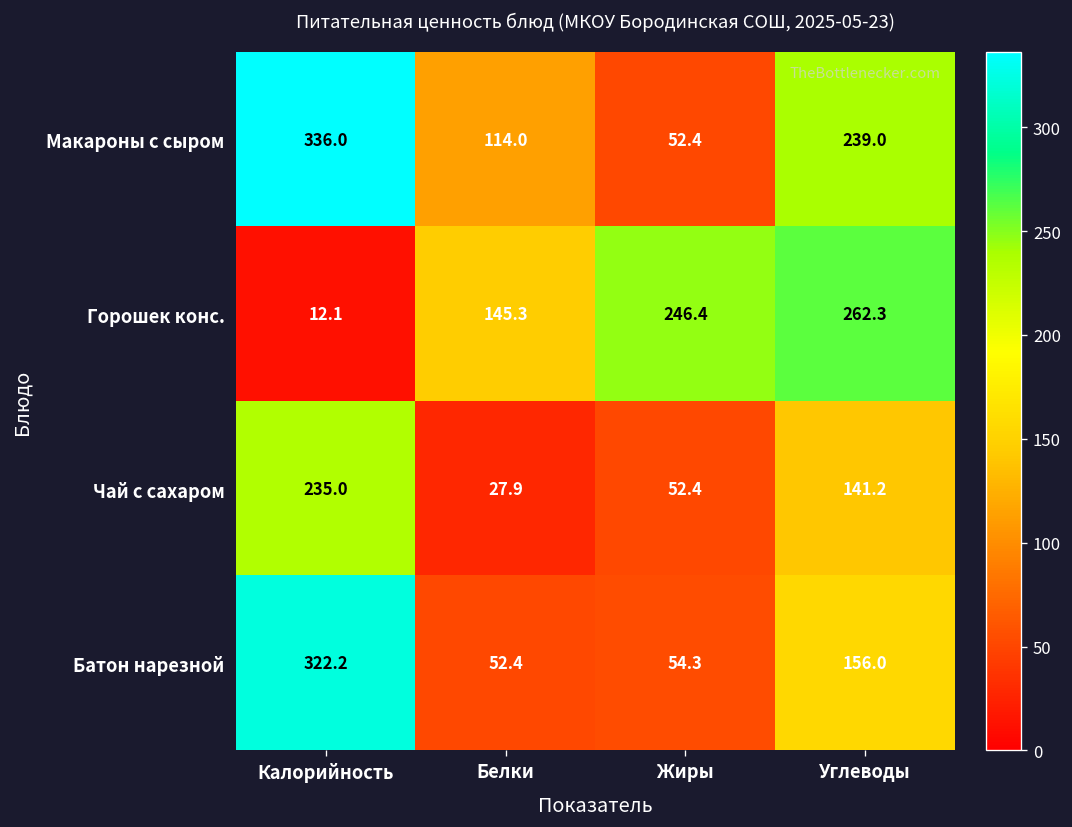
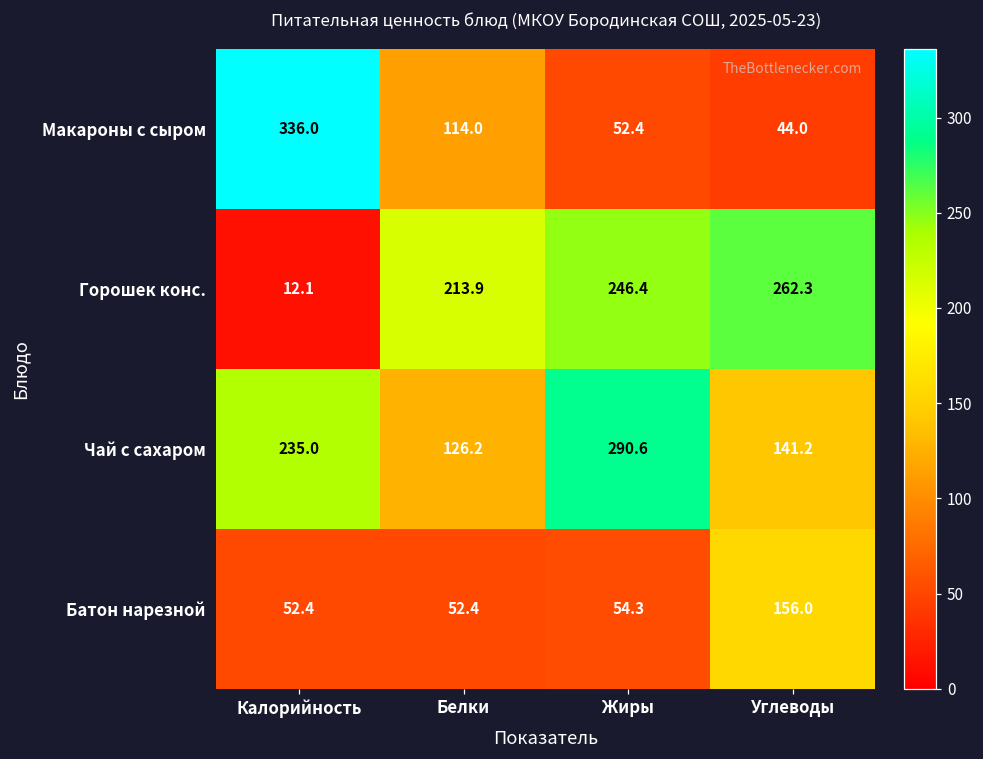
Макароны с сыром, Углеводы: 239.0 -> 44.0
Горошек конс., Белки: 145.3 -> 213.9
Чай с сахаром, Белки: 27.9 -> 126.2
Чай с сахаром, Жиры: 52.4 -> 290.6
Батон нарезной, Калорийность: 322.2 -> 52.4
